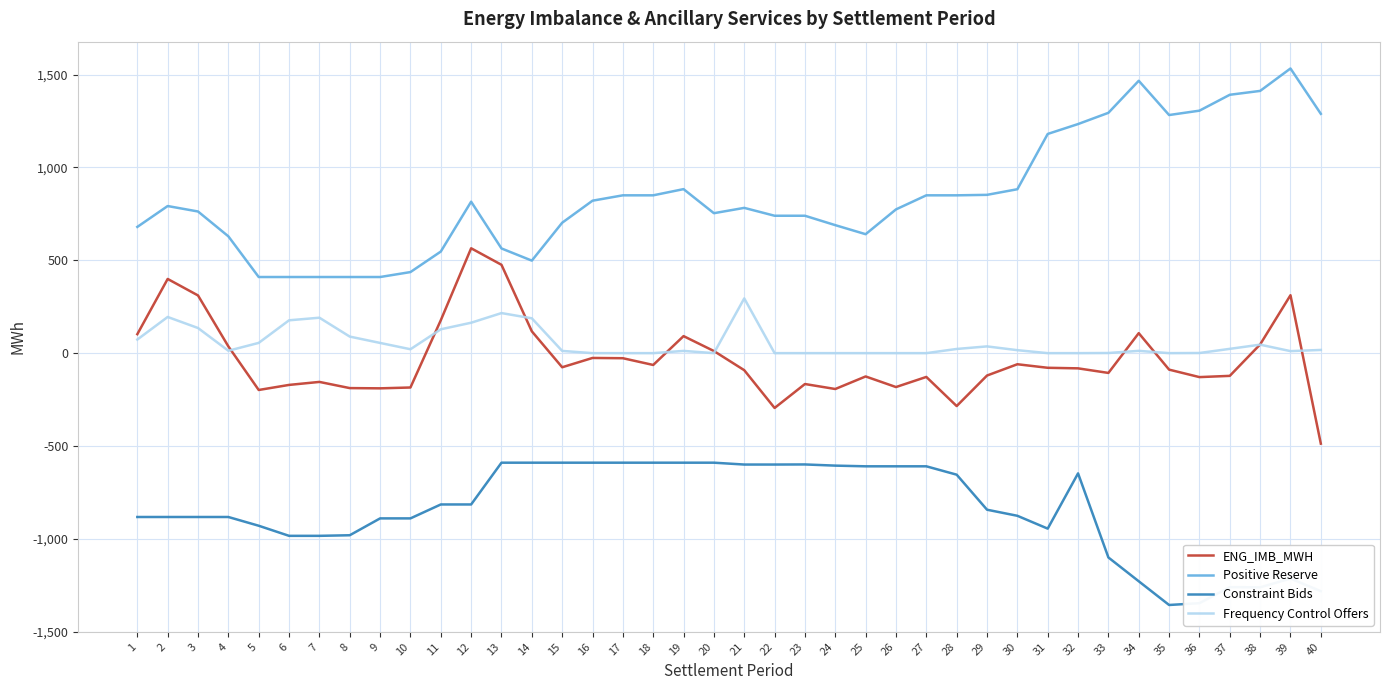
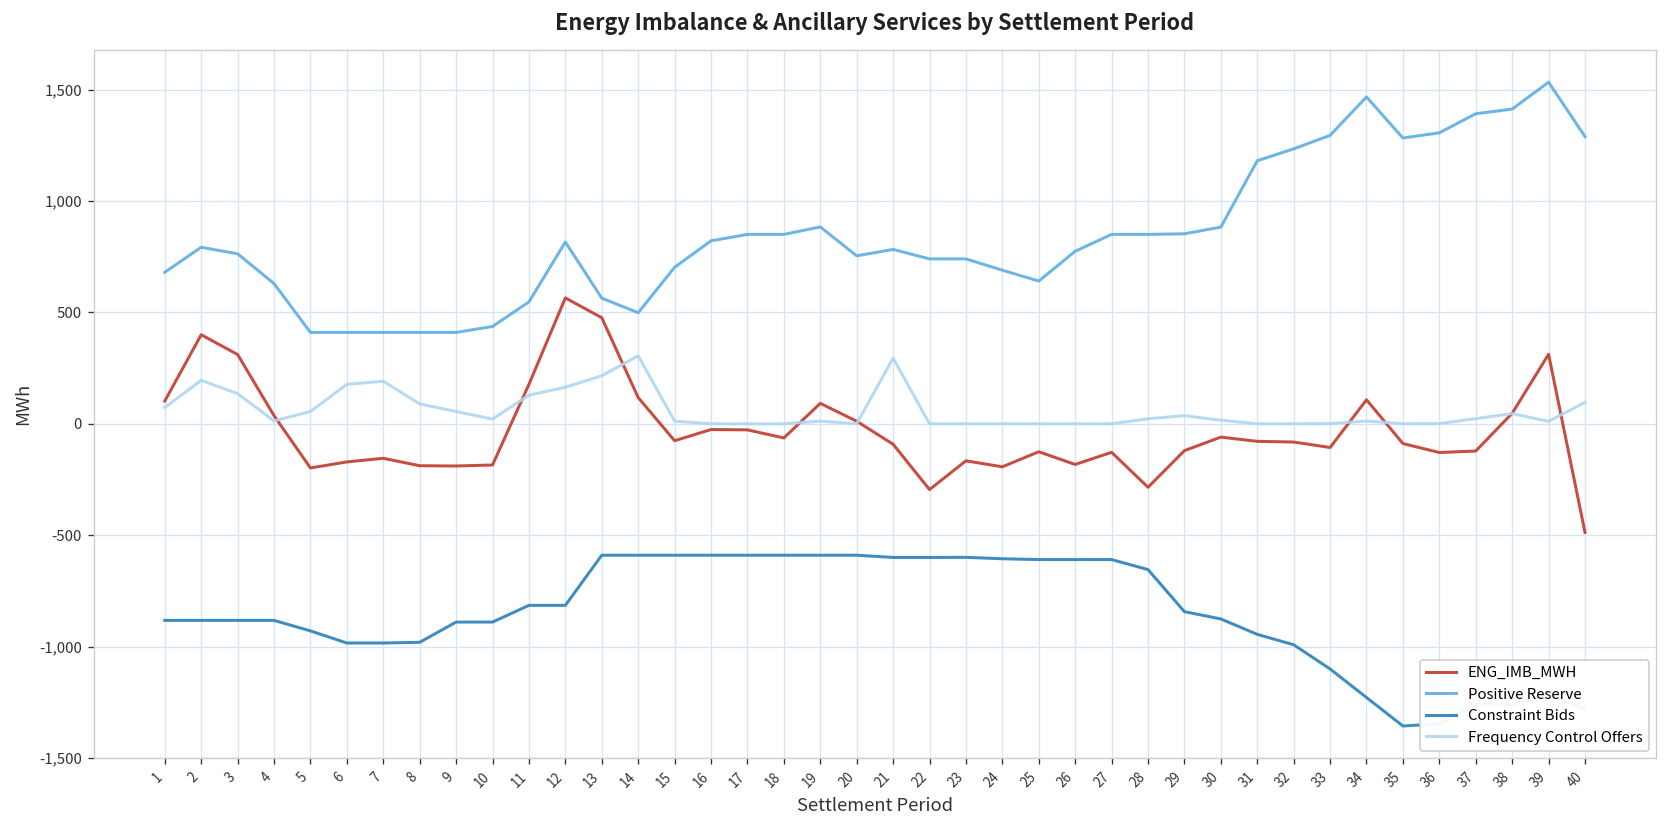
Frequency Control Offers, 14: 190 -> 300
Constraint Bids, 32: -650 -> -990
Frequency Control Offers, 40: 20 -> 100
